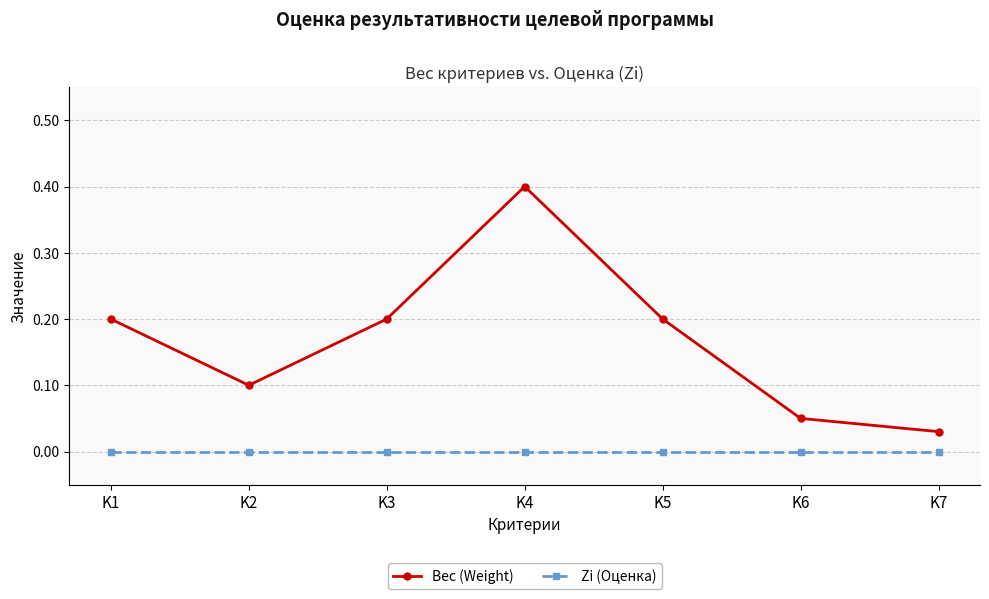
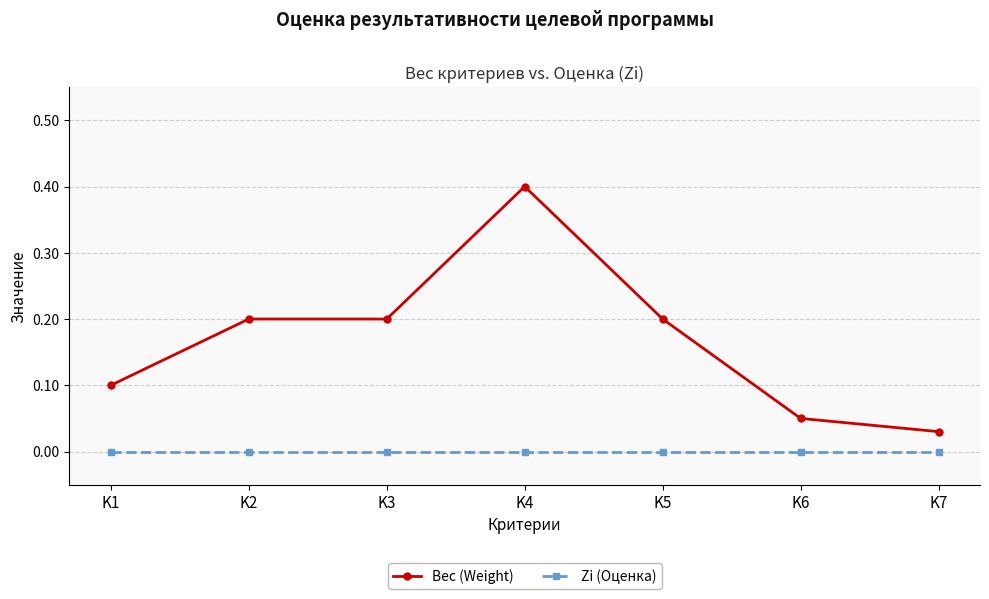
Вес (Weight), K1: 0.2 -> 0.1
Вес (Weight), K2: 0.1 -> 0.2
